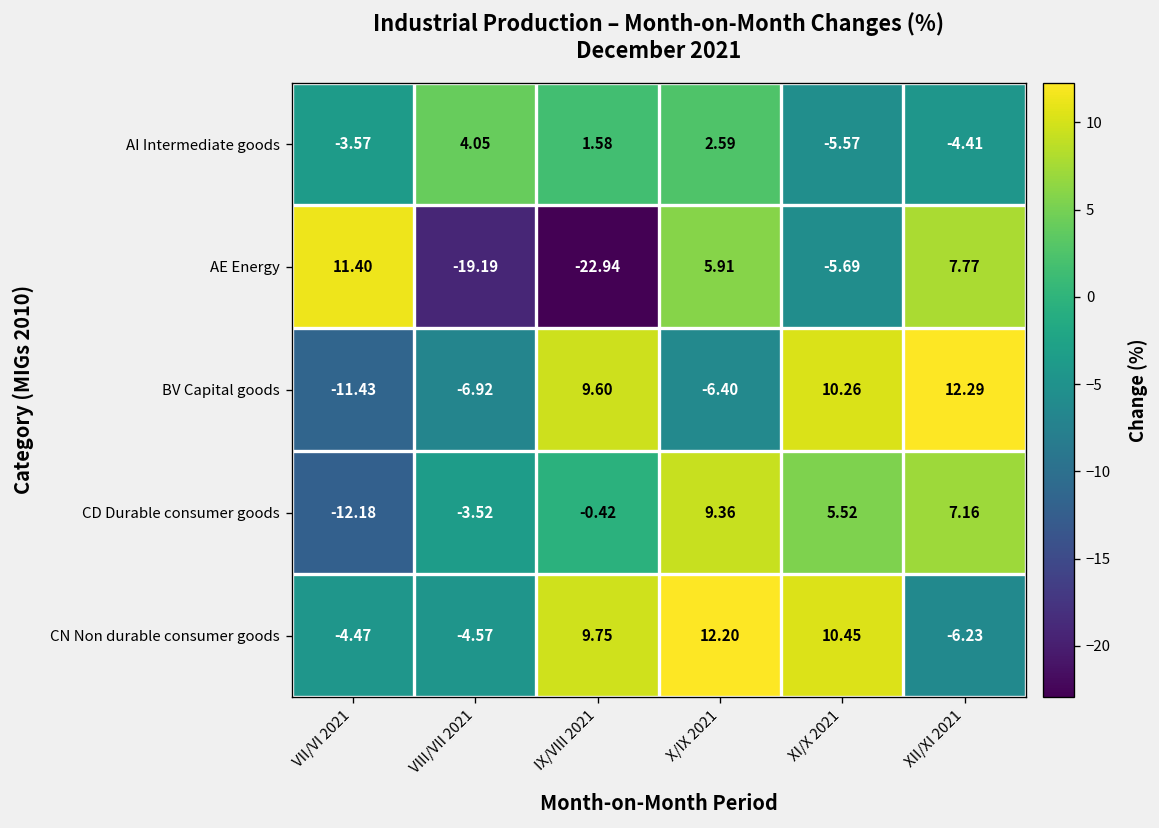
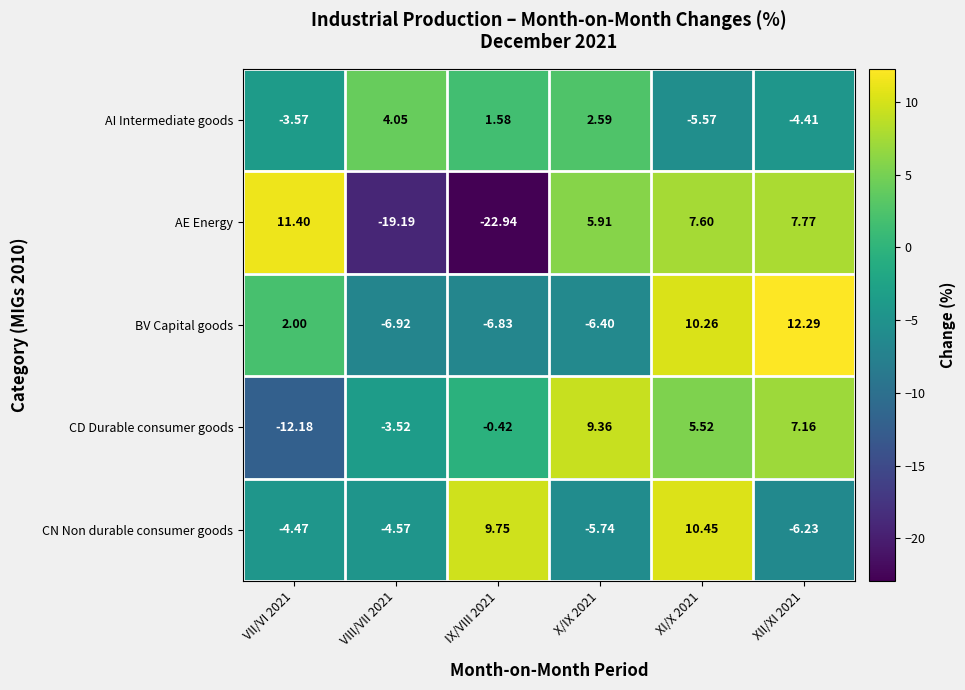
AE Energy, XI/X 2021: -5.69 -> 7.60
BV Capital goods, VII/VI 2021: -11.43 -> 2.00
BV Capital goods, IX/VIII 2021: 9.60 -> -6.83
CN Non durable consumer goods, X/IX 2021: 12.20 -> -5.74
